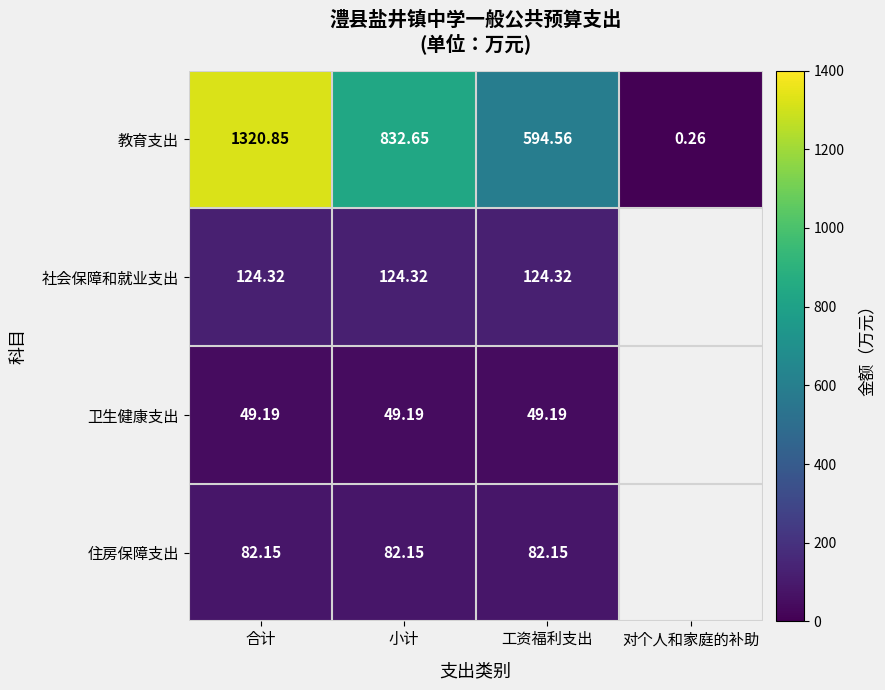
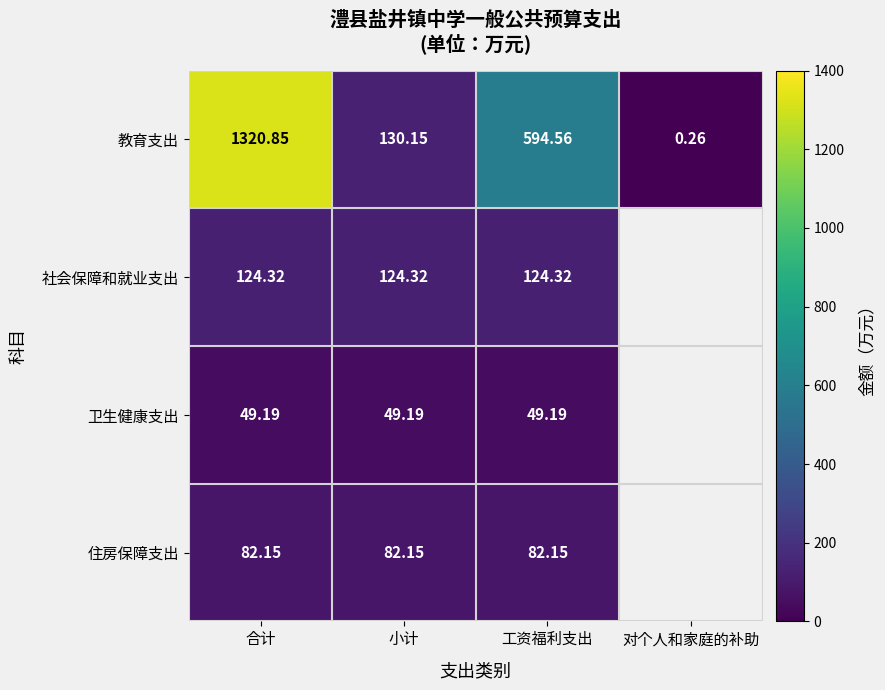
教育支出, 小计: 832.65 -> 130.15
